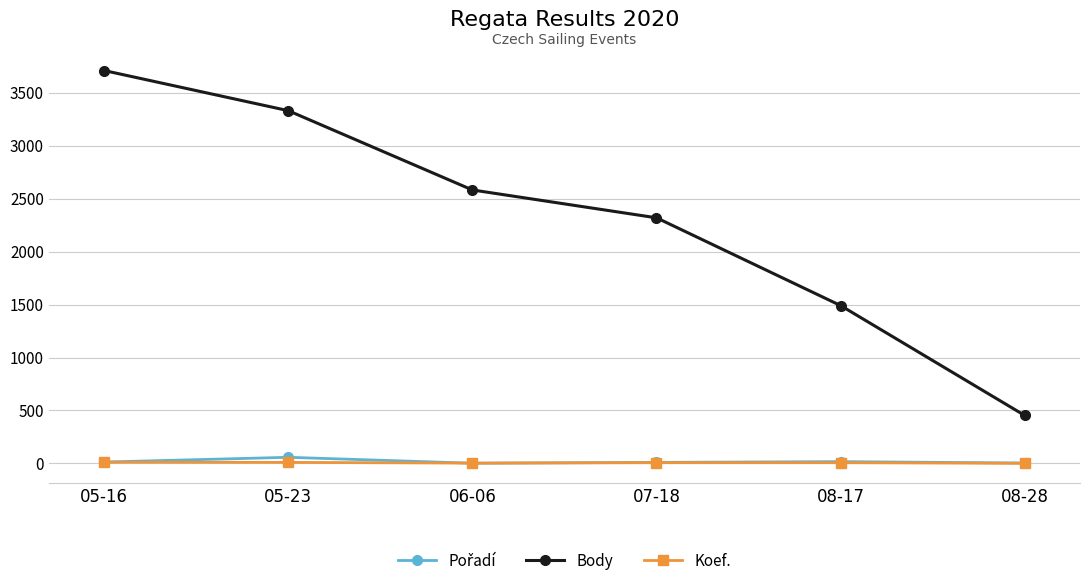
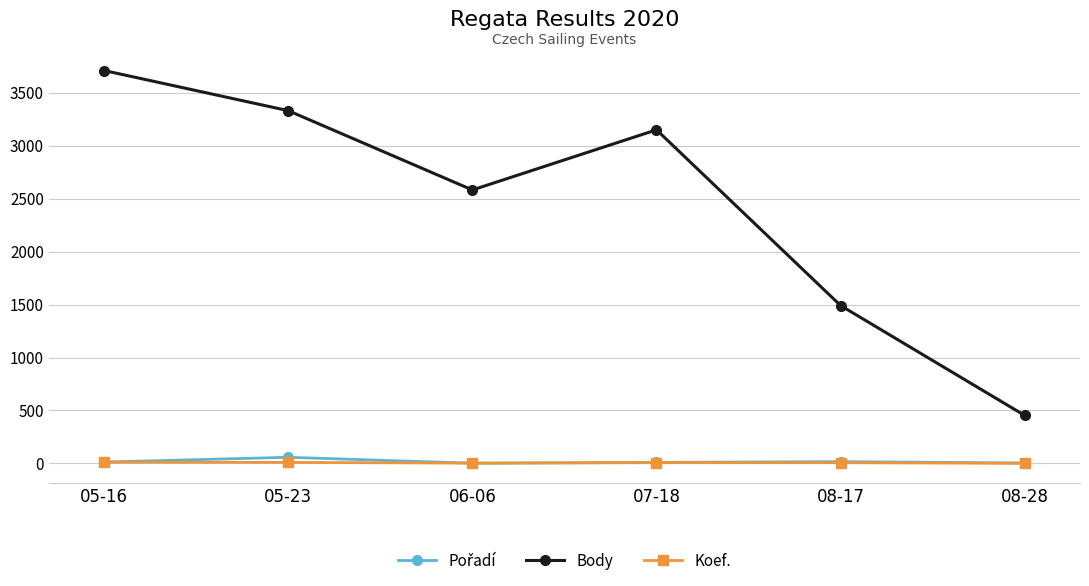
Body, 07-18: 2320 -> 3150
